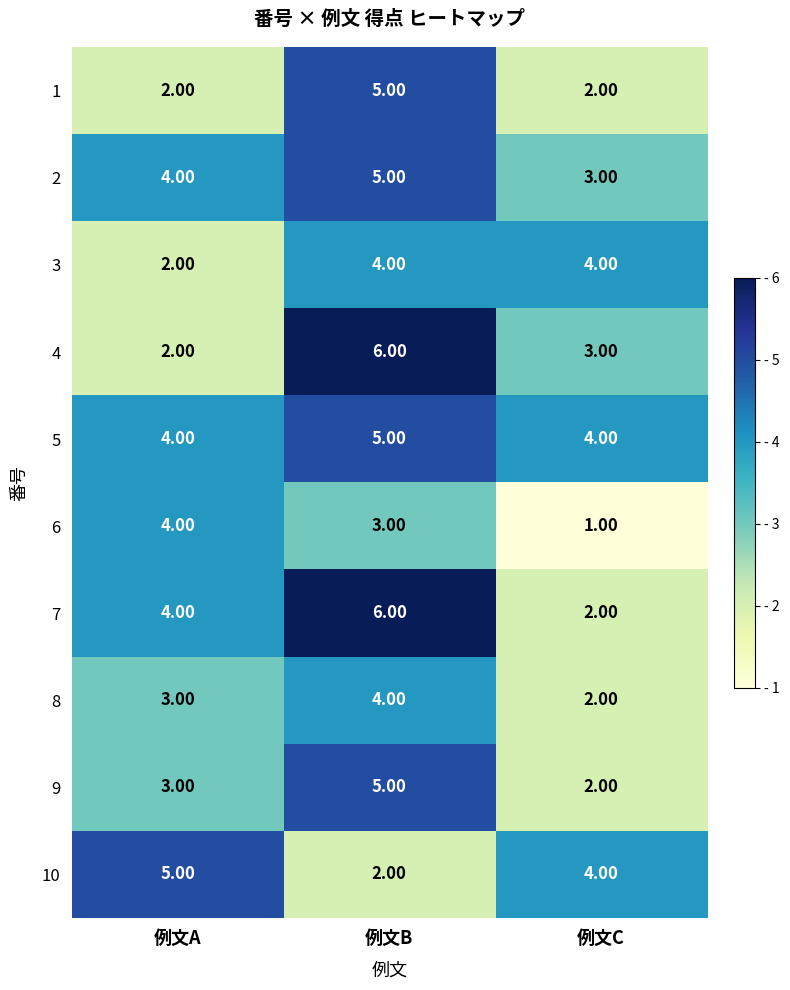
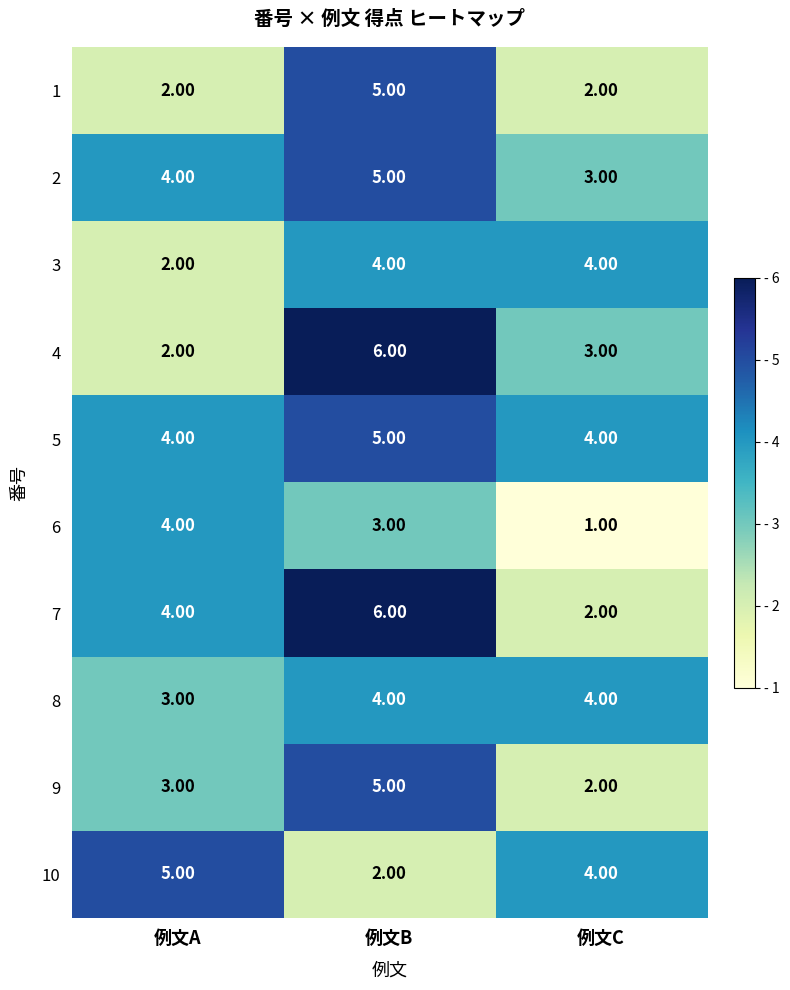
8, 例文C: 2.00 -> 4.00
